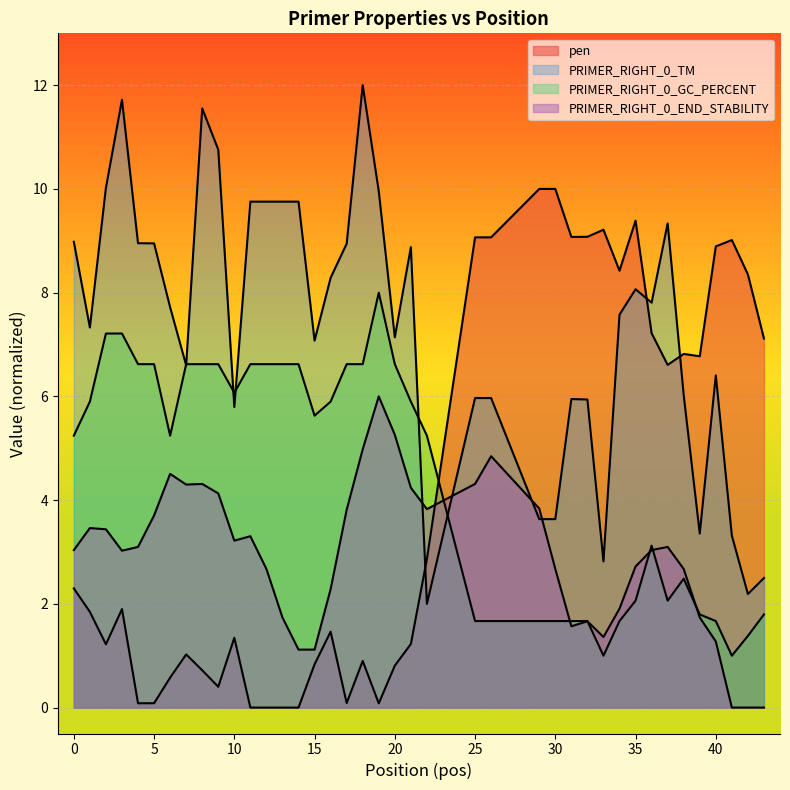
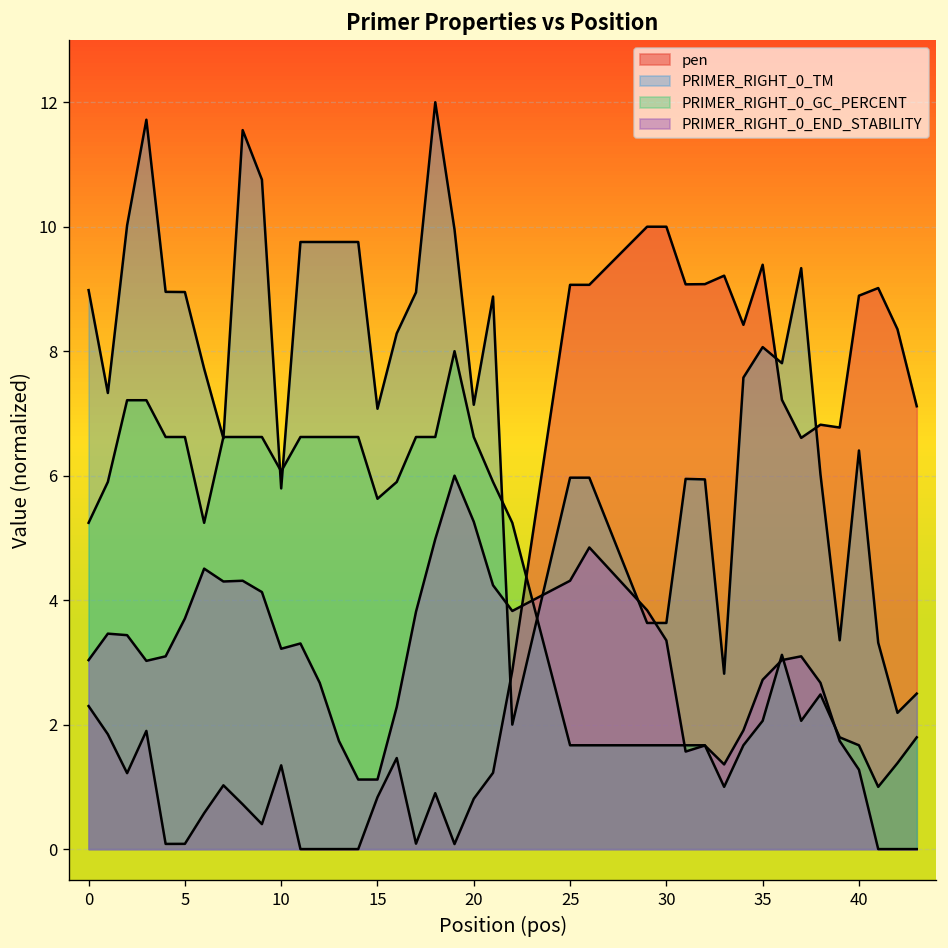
PRIMER_RIGHT_0_END_STABILITY, 30: 2.7 -> 3.4
